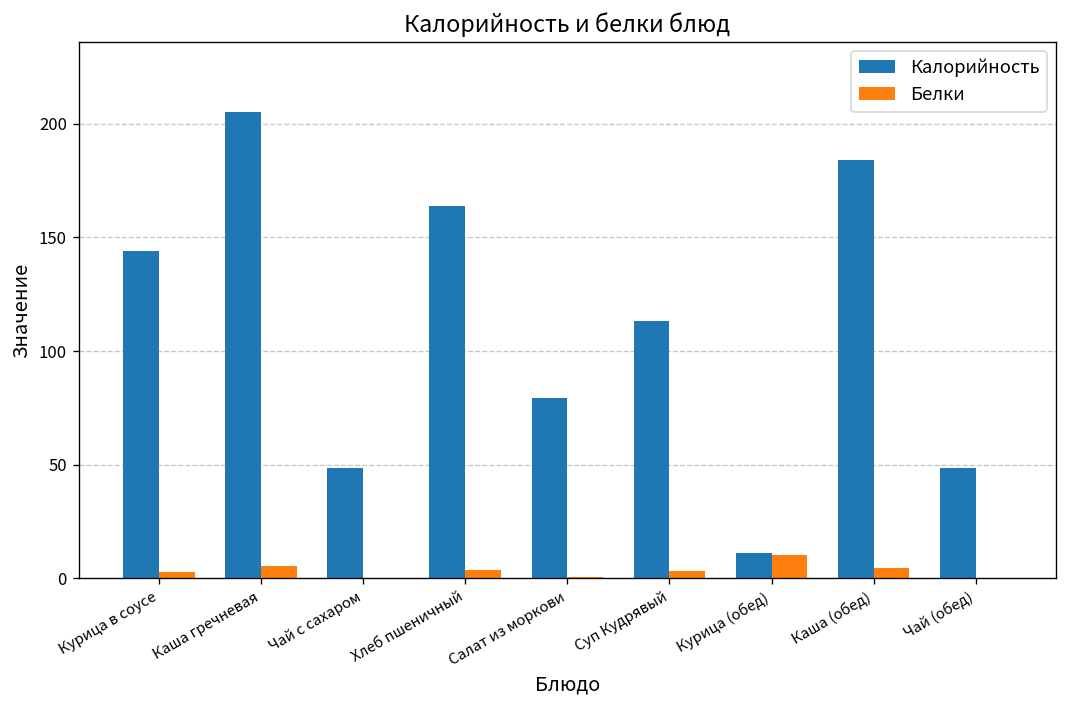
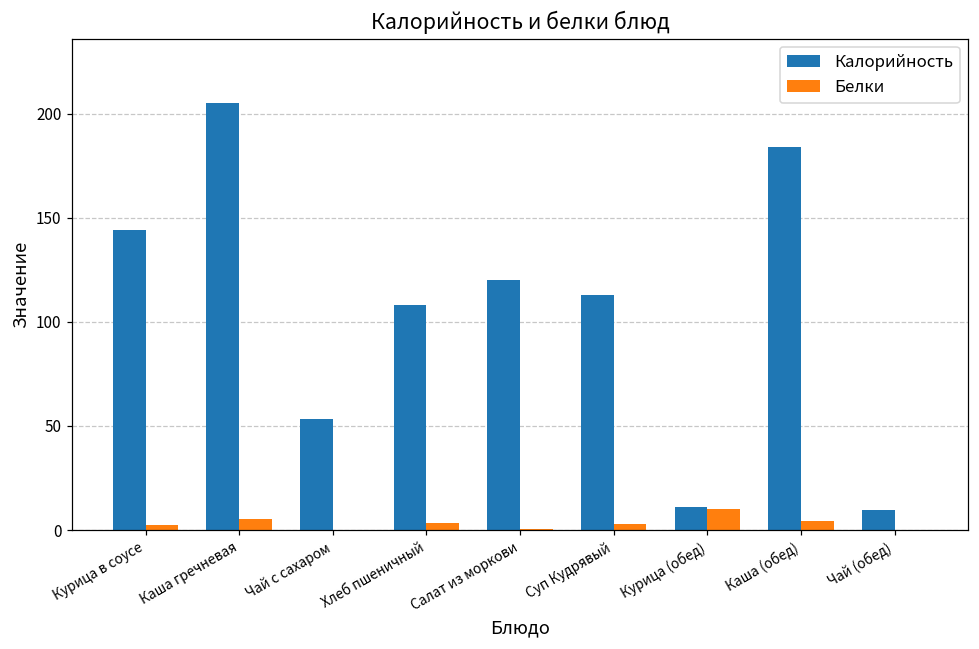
Калорийность, Чай с сахаром: 49 -> 53
Калорийность, Хлеб пшеничный: 164 -> 108
Калорийность, Салат из моркови: 79 -> 120
Калорийность, Чай (обед): 49 -> 10
